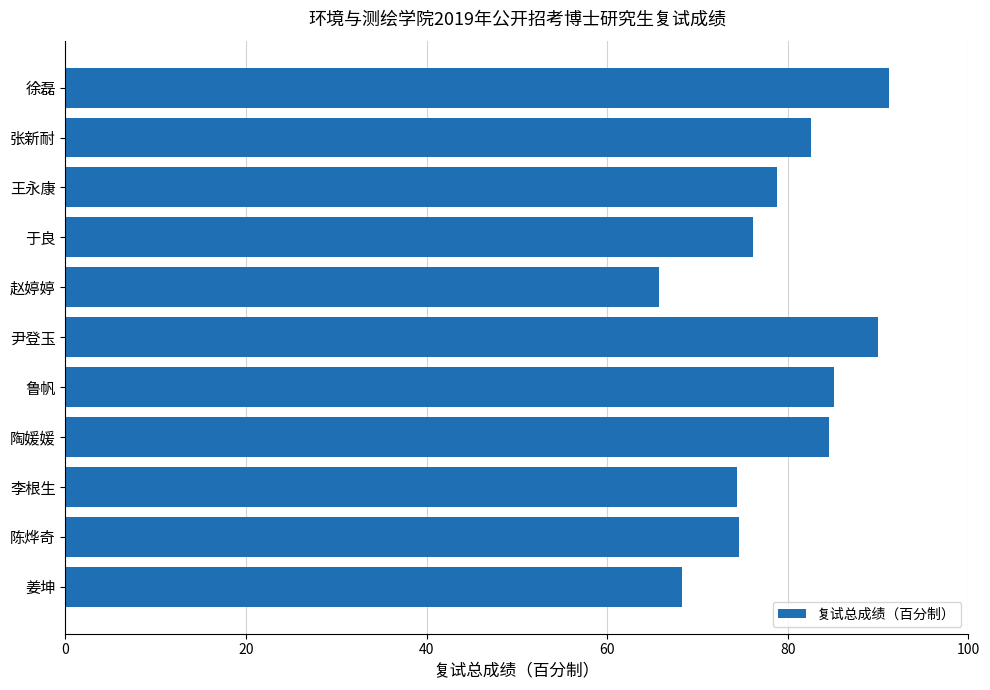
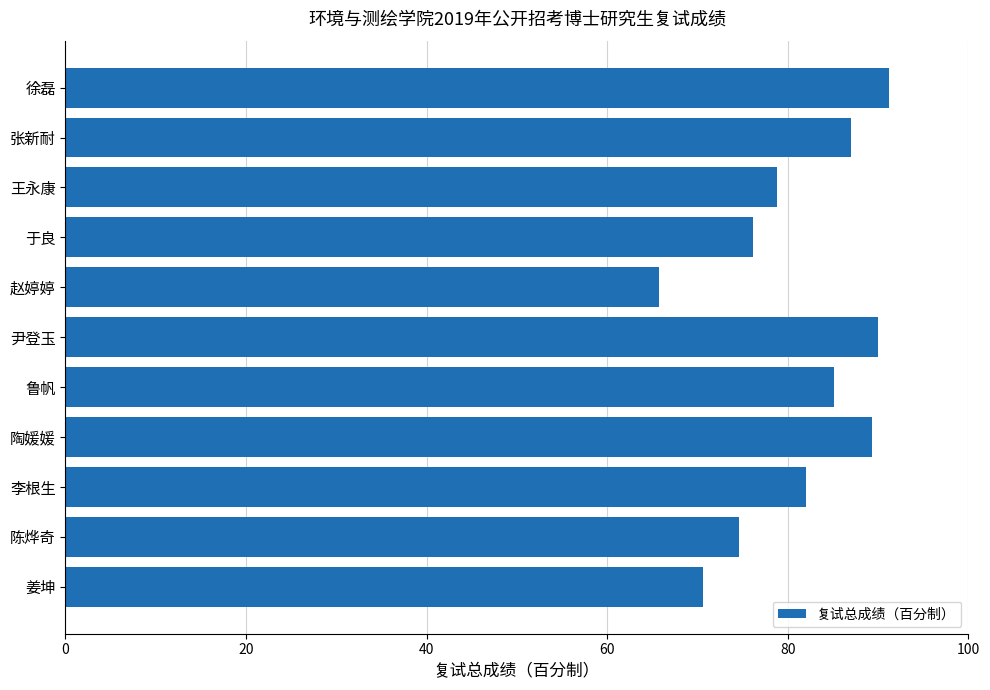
张新耐: 83 -> 87
陶媛媛: 85 -> 89
李根生: 74 -> 82
姜坤: 68 -> 71
